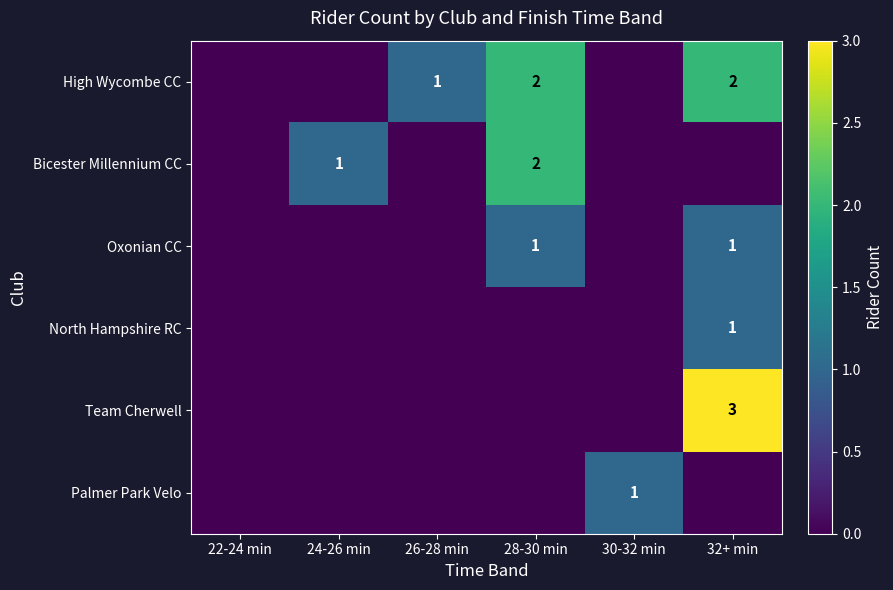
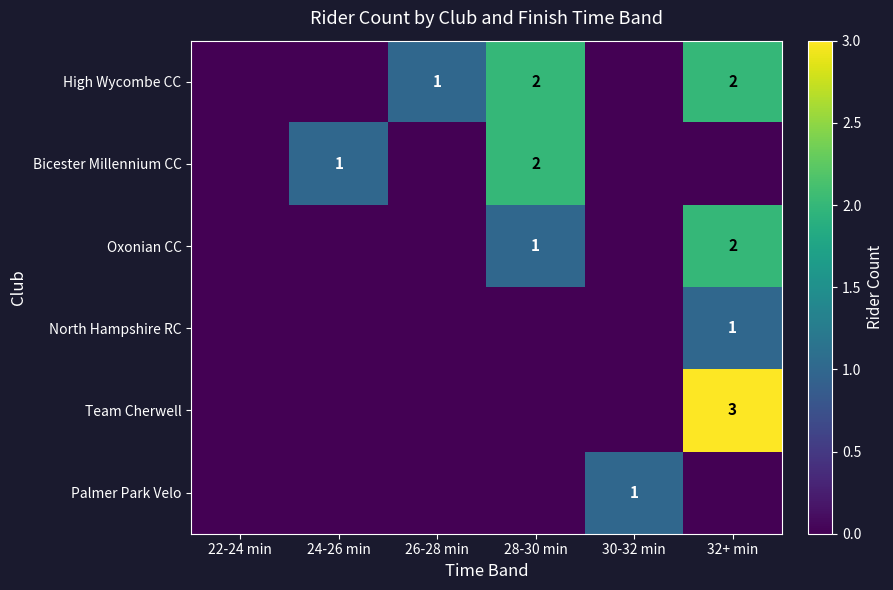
Oxonian CC, 32+ min: 1 -> 2
